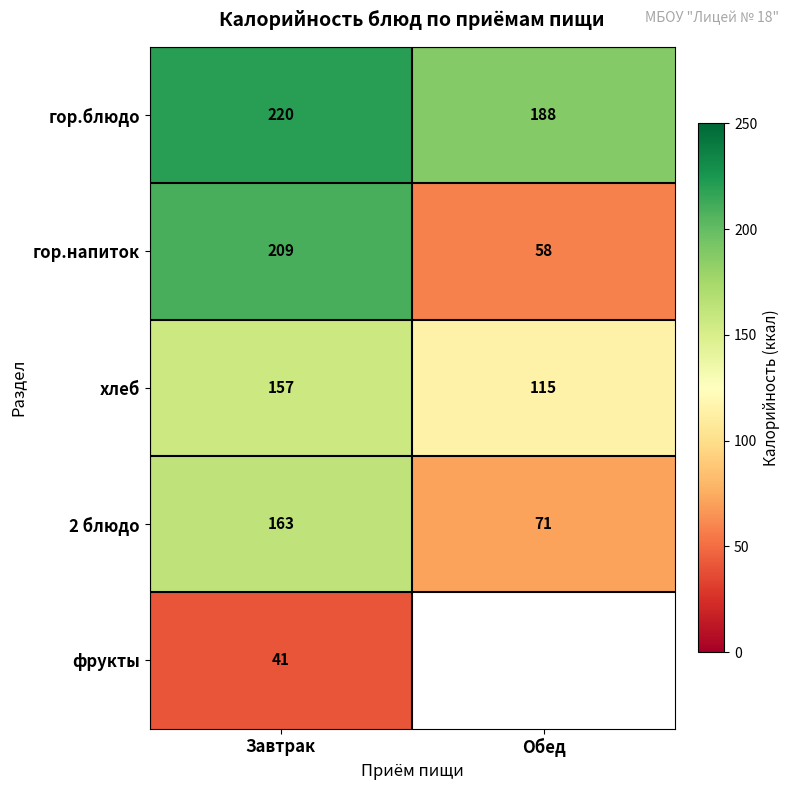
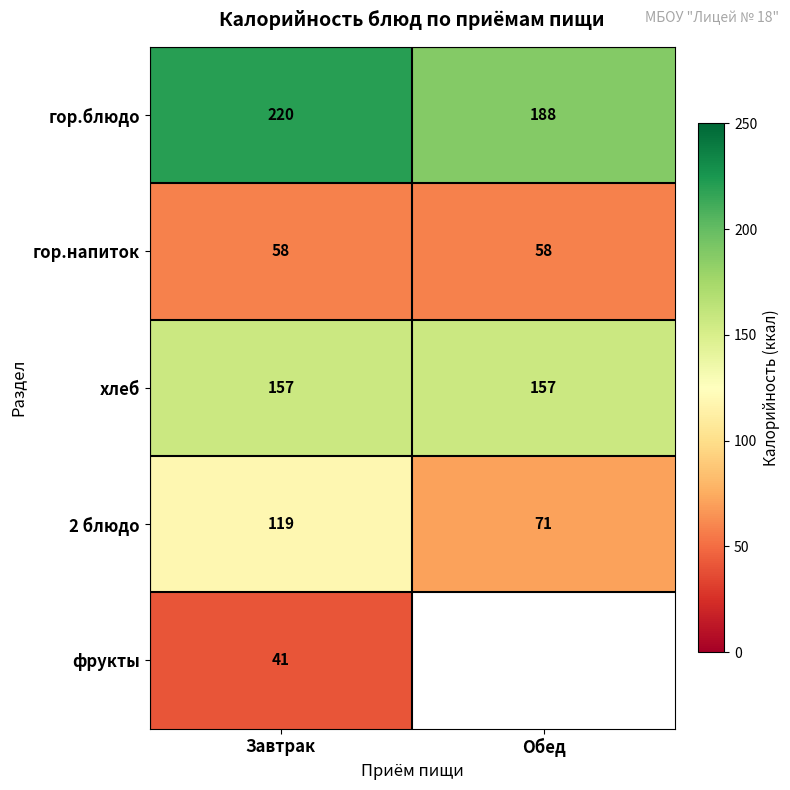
гор.напиток, Завтрак: 209 -> 58
хлеб, Обед: 115 -> 157
2 блюдо, Завтрак: 163 -> 119
